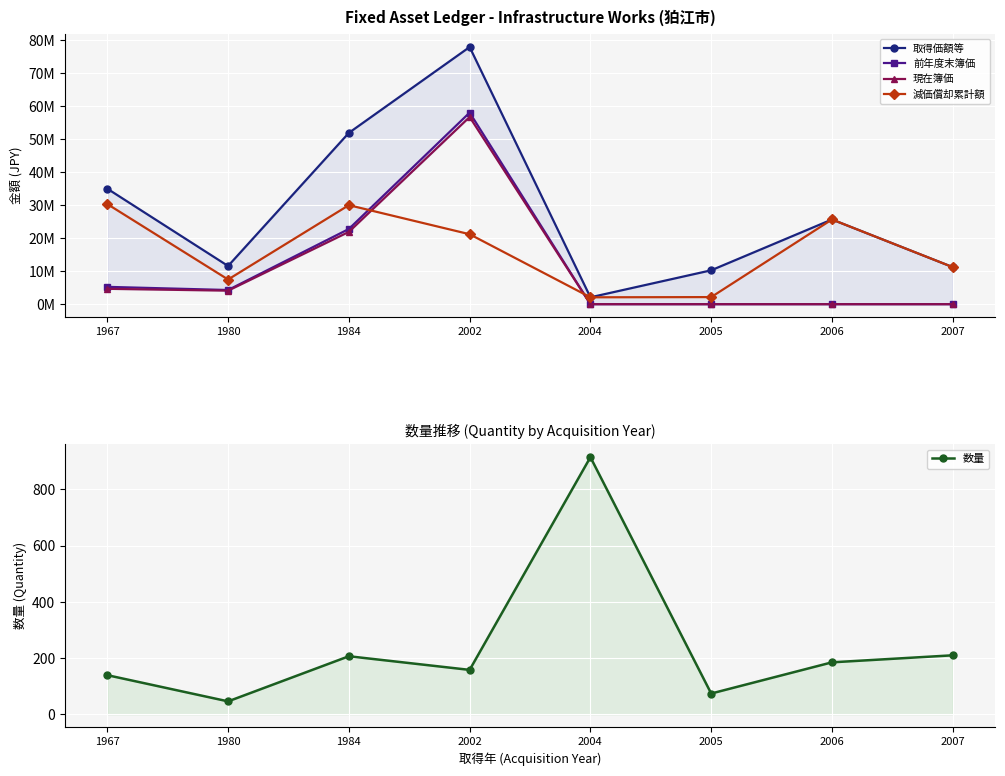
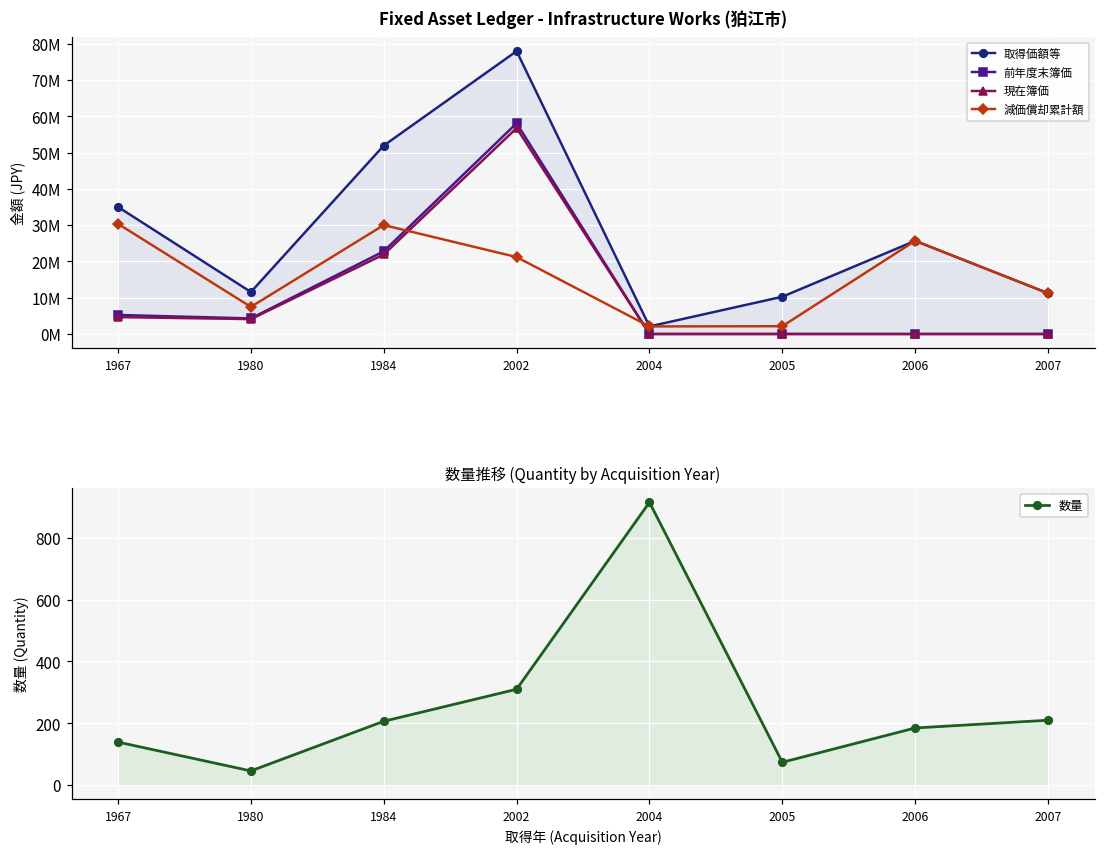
数量推移 (Quantity by Acquisition Year), 2002: 160 -> 310
